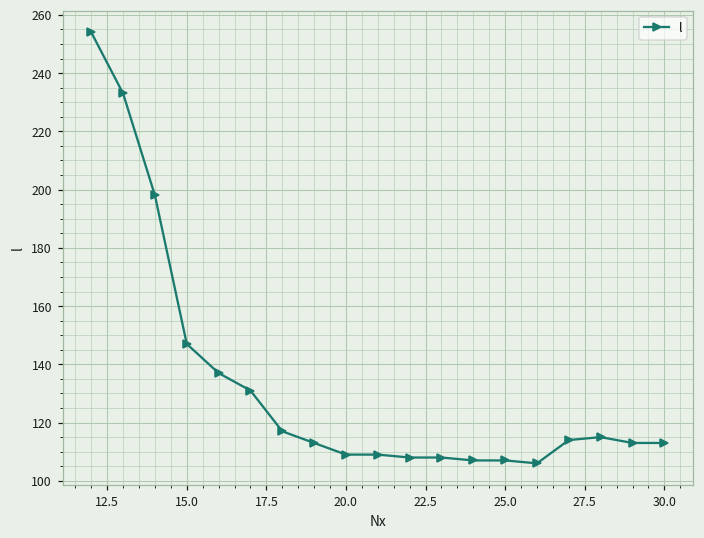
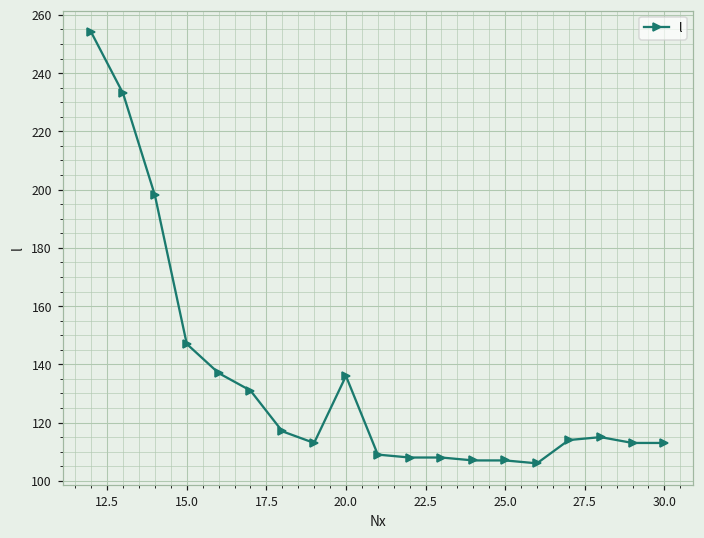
20.0: 109 -> 136
